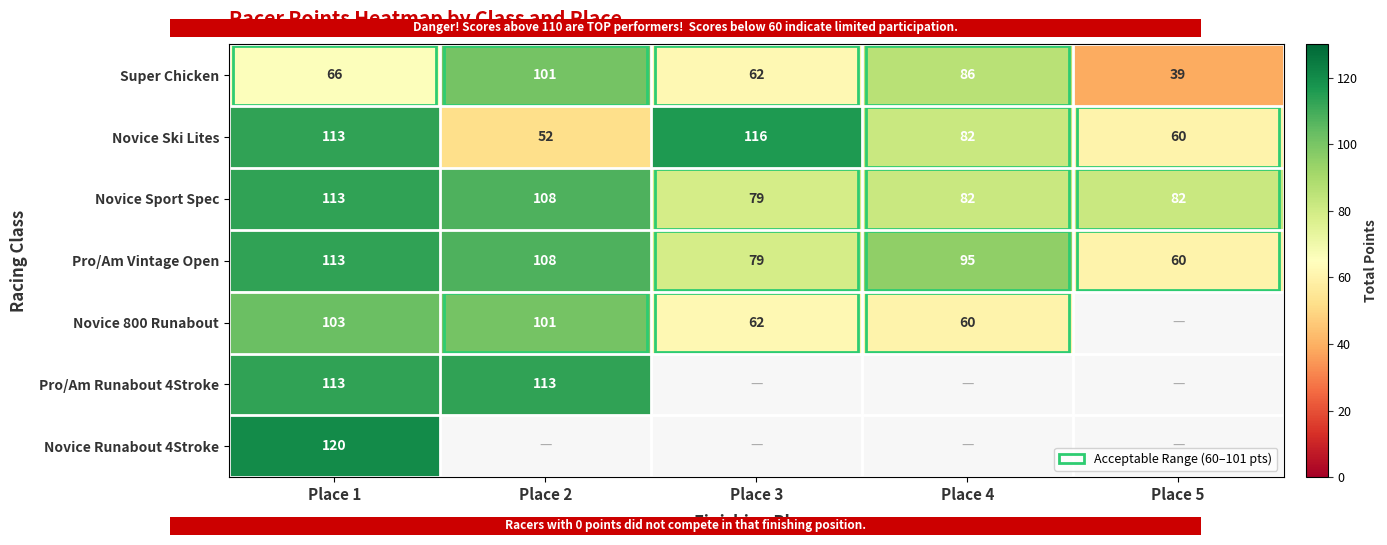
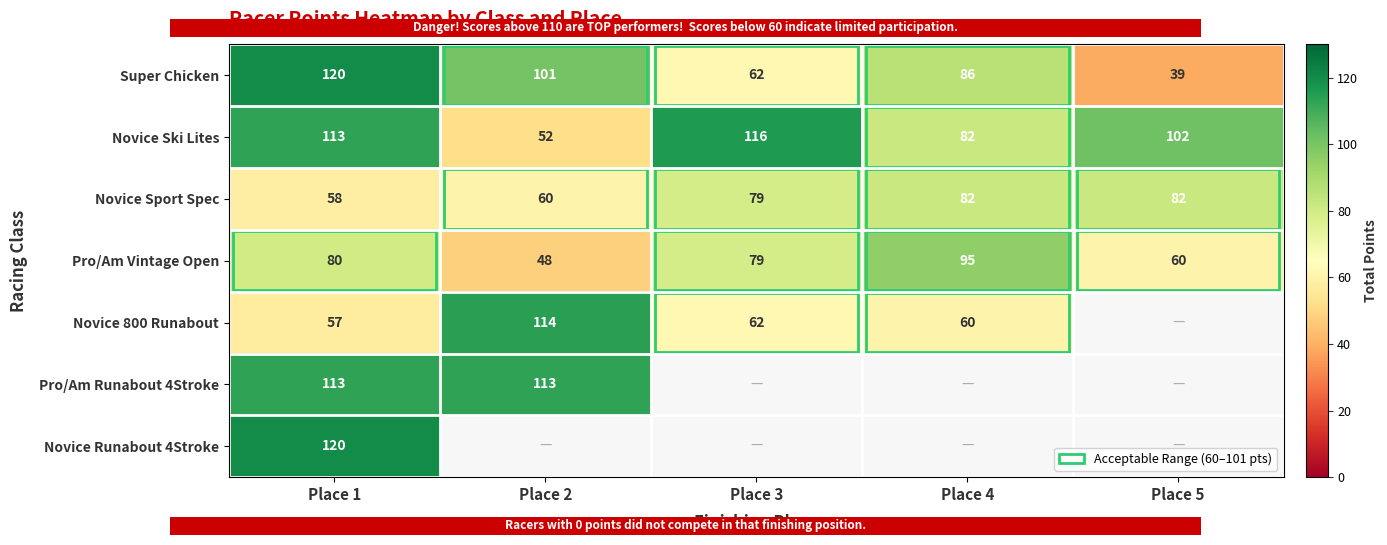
Super Chicken, Place 1: 66 -> 120
Novice Ski Lites, Place 5: 60 -> 102
Novice Sport Spec, Place 1: 113 -> 58
Novice Sport Spec, Place 2: 108 -> 60
Pro/Am Vintage Open, Place 1: 113 -> 80
Pro/Am Vintage Open, Place 2: 108 -> 48
Novice 800 Runabout, Place 1: 103 -> 57
Novice 800 Runabout, Place 2: 101 -> 114
